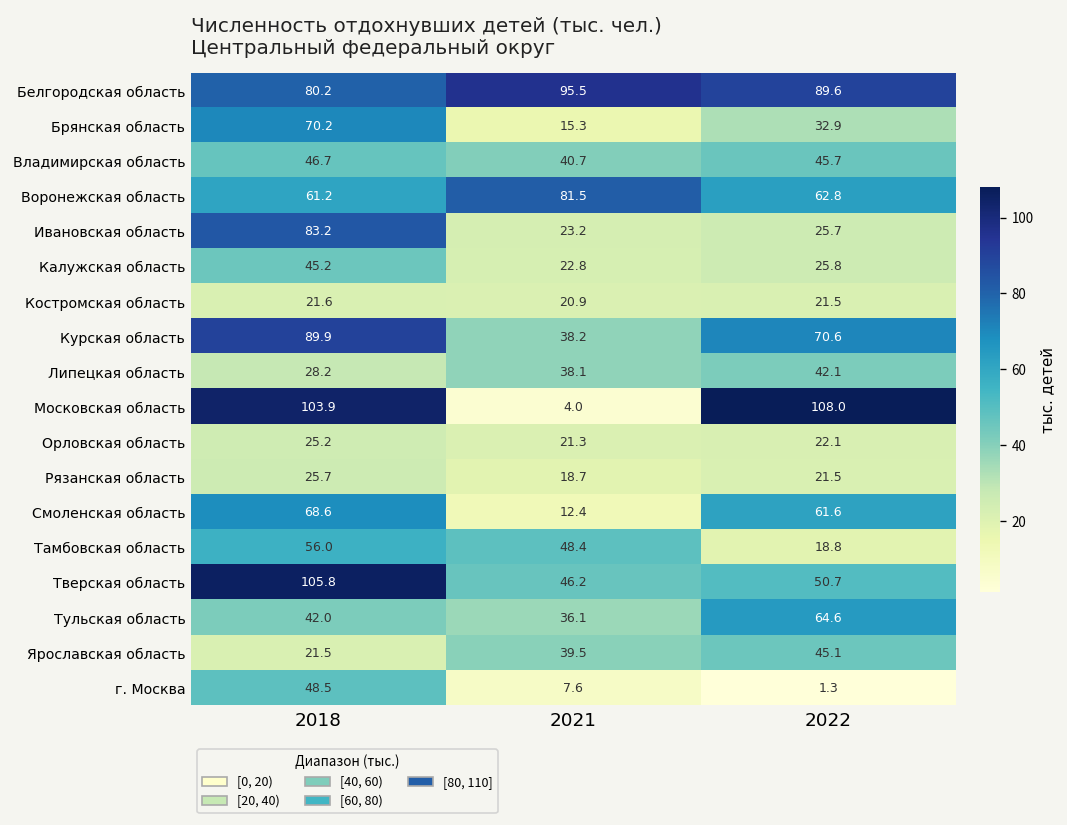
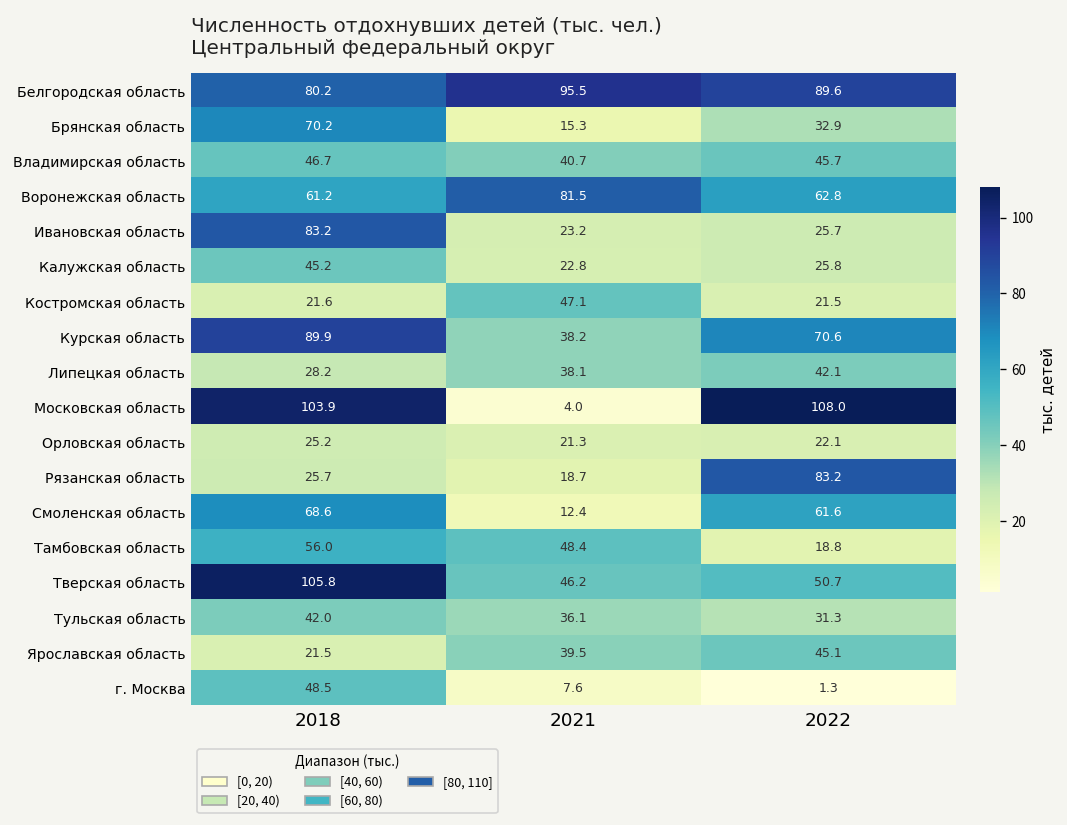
Костромская область, 2021: 20.9 -> 47.1
Рязанская область, 2022: 21.5 -> 83.2
Тульская область, 2022: 64.6 -> 31.3
